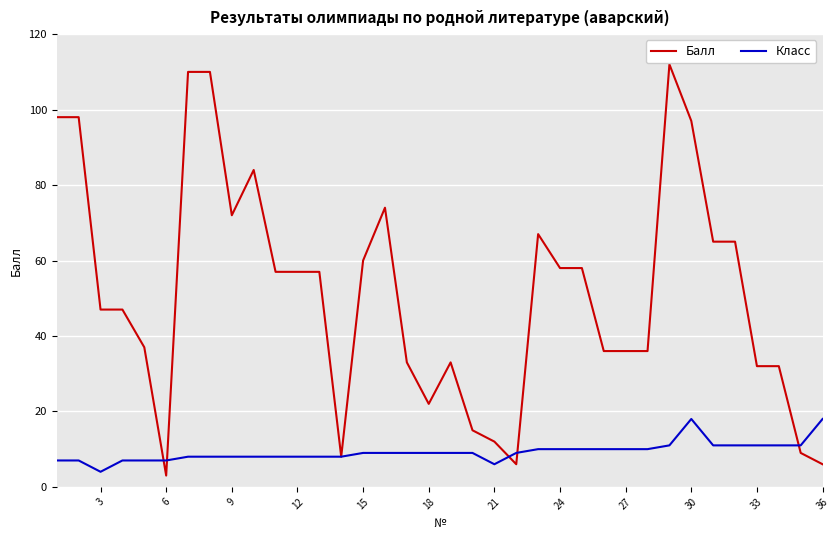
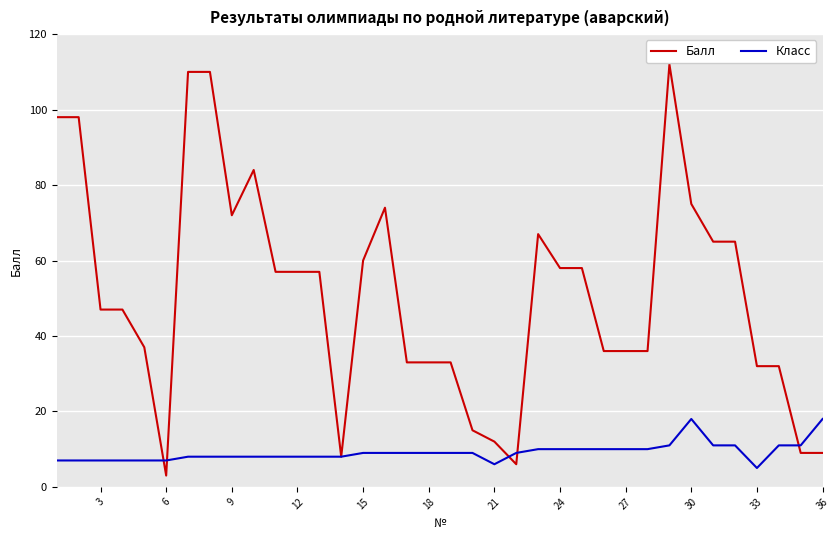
Класс, 3: 4 -> 7
Балл, 18: 22 -> 33
Балл, 30: 97 -> 75
Класс, 33: 11 -> 5
Балл, 36: 6 -> 9
